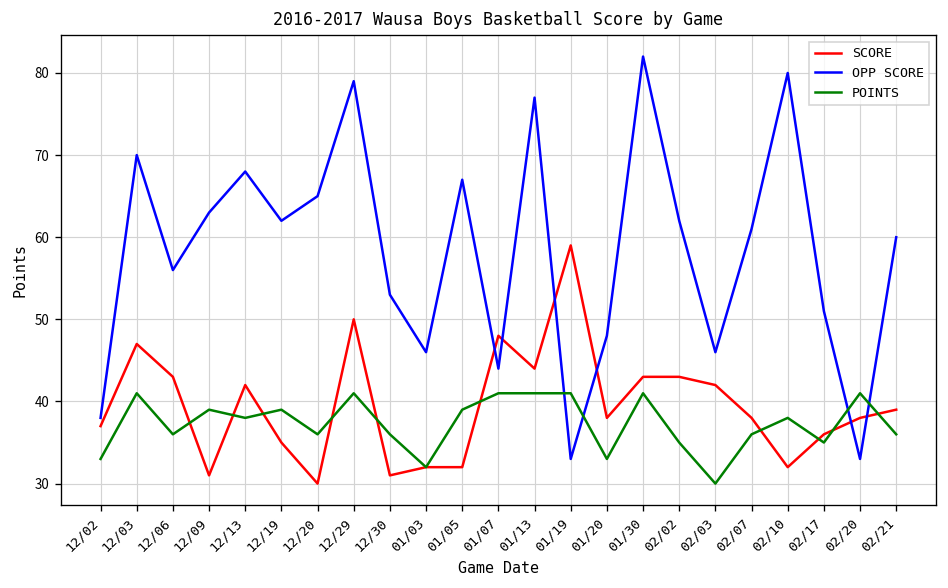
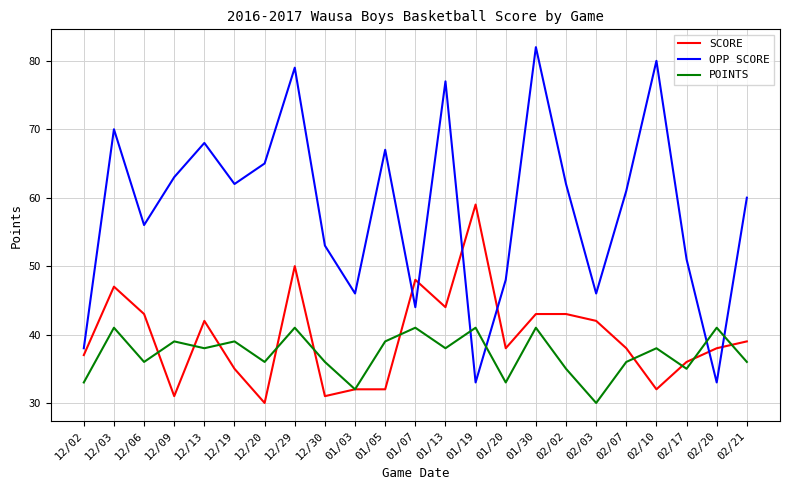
POINTS, 01/13: 41 -> 38
